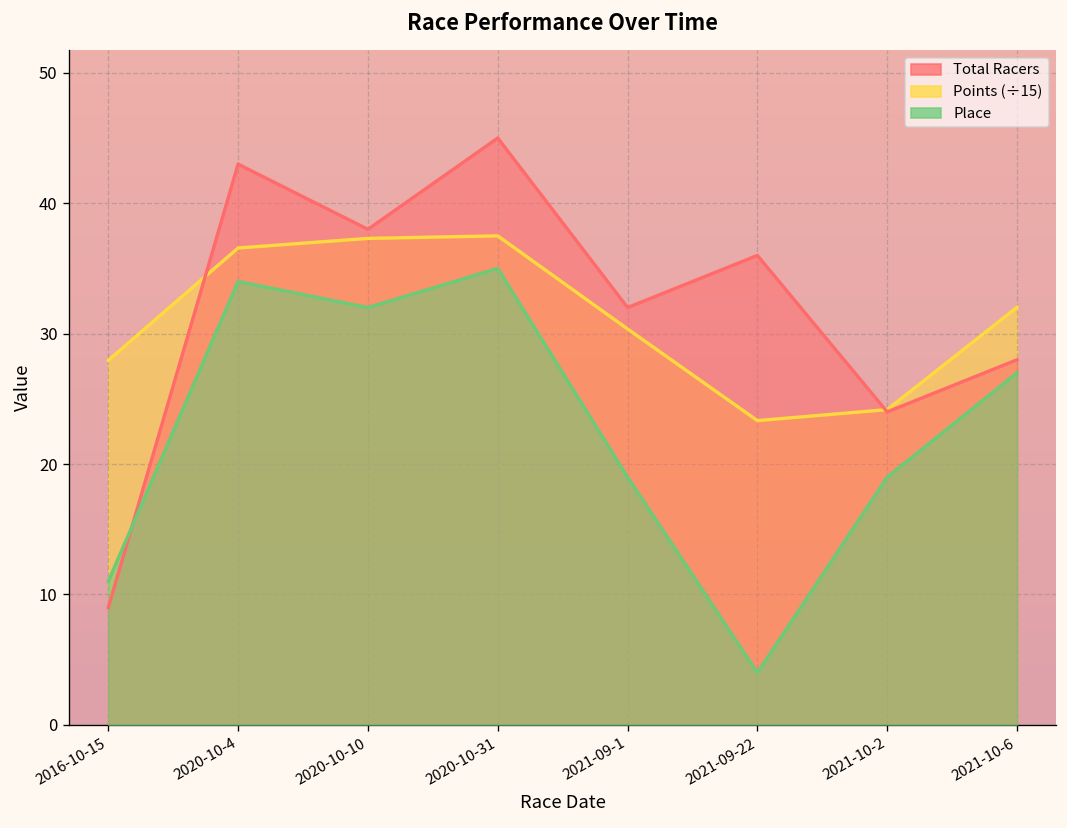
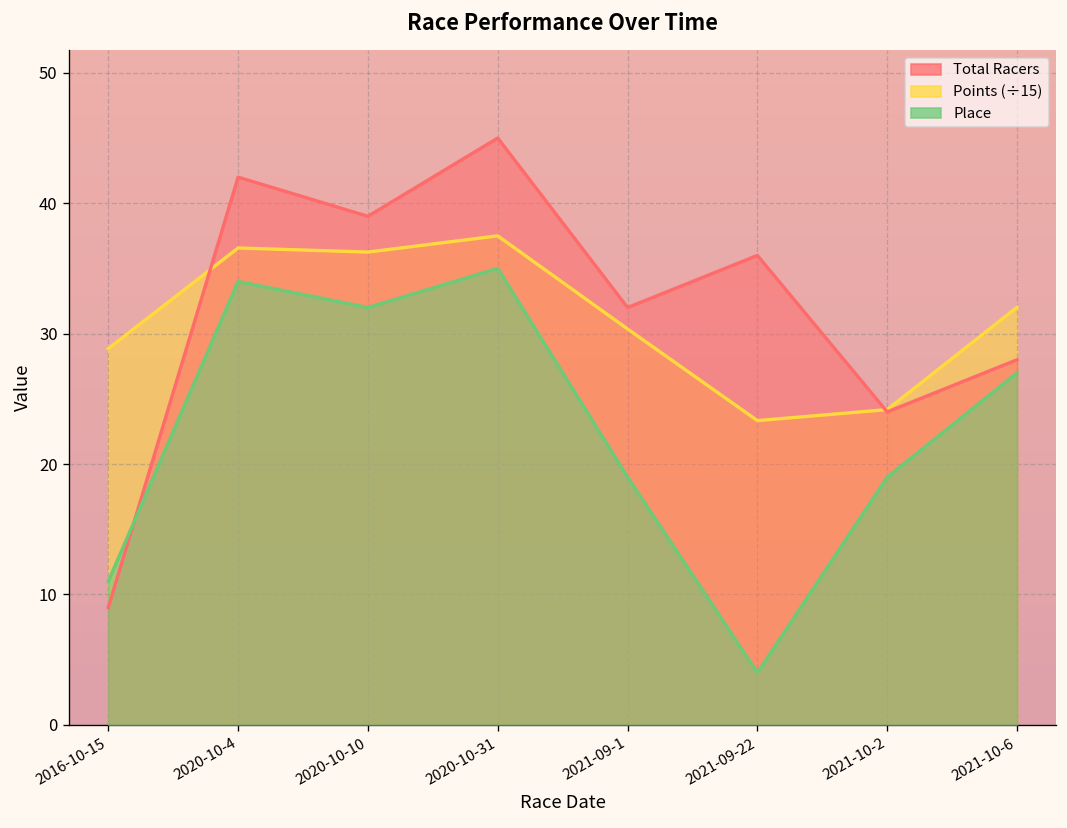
Points (÷15), 2016-10-15: 28.0 -> 28.9
Total Racers, 2020-10-4: 43 -> 42
Total Racers, 2020-10-10: 38 -> 39
Points (÷15), 2020-10-10: 37.3 -> 36.3
